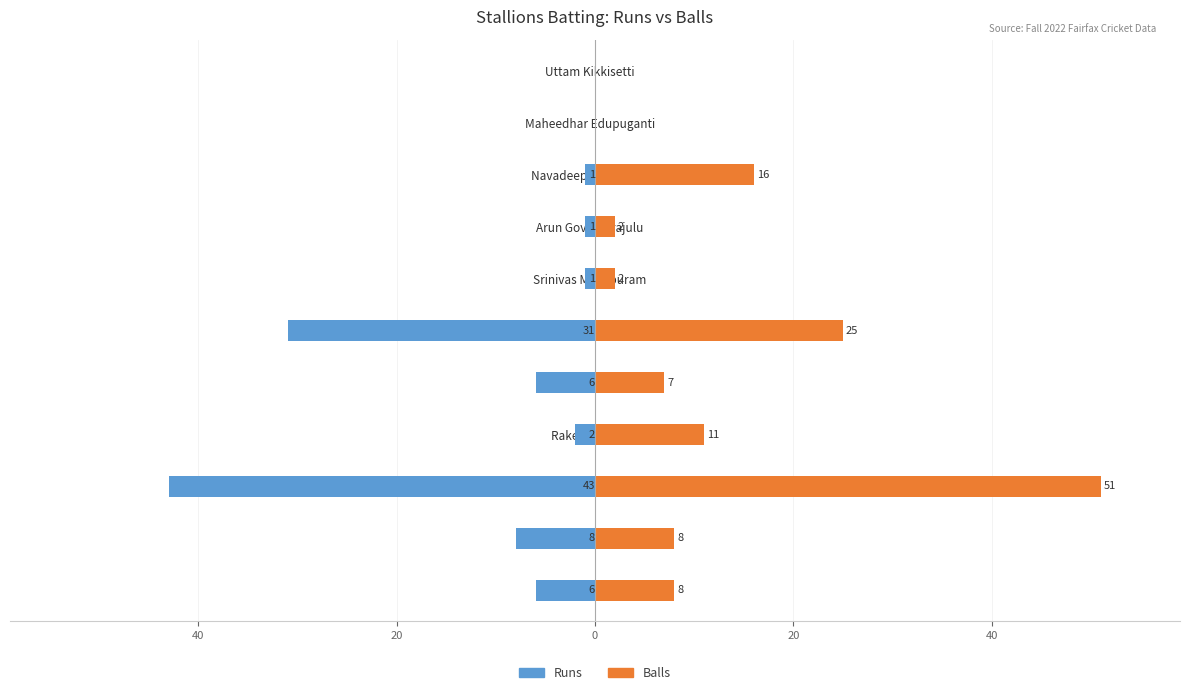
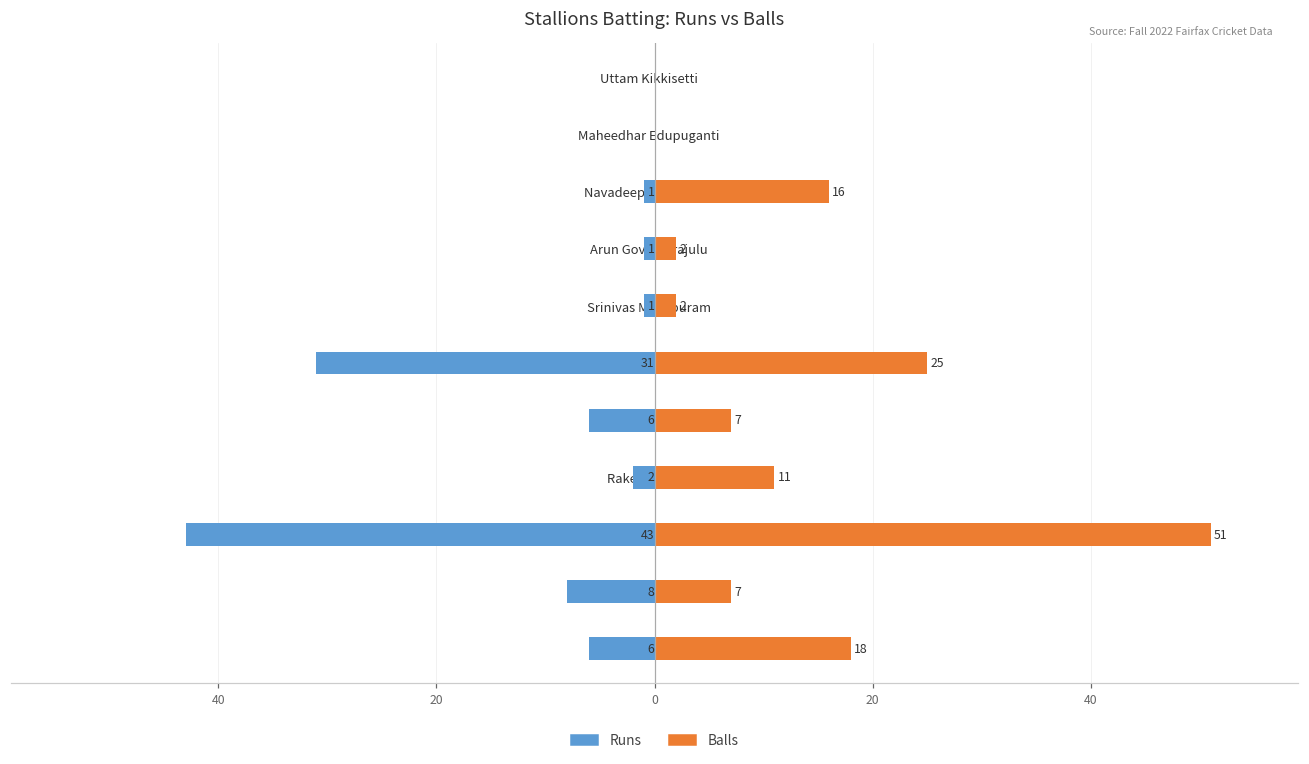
Balls, Jani Basha Syed: 8 -> 7
Balls, Vinay Srivastav: 8 -> 18
